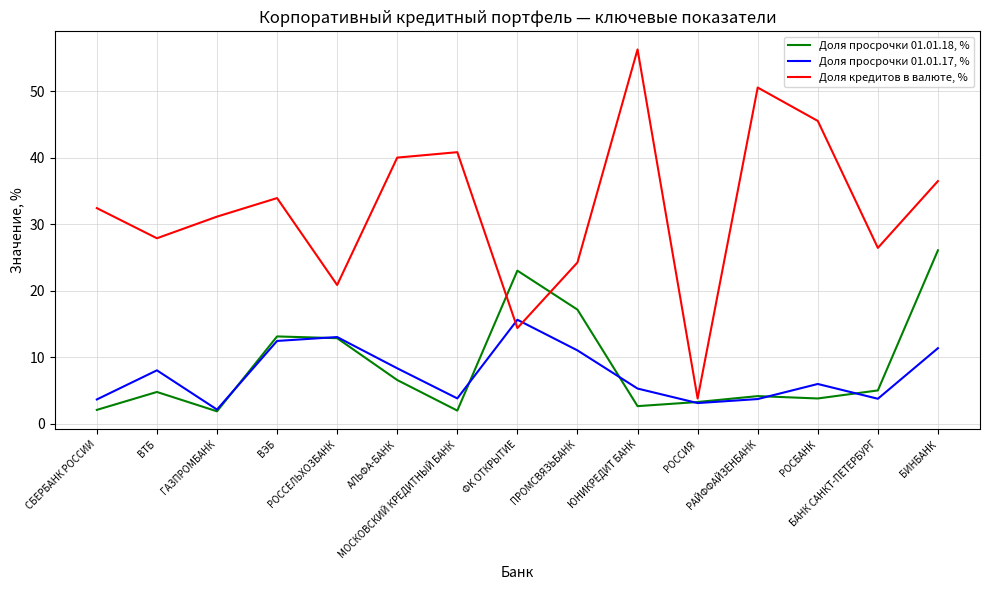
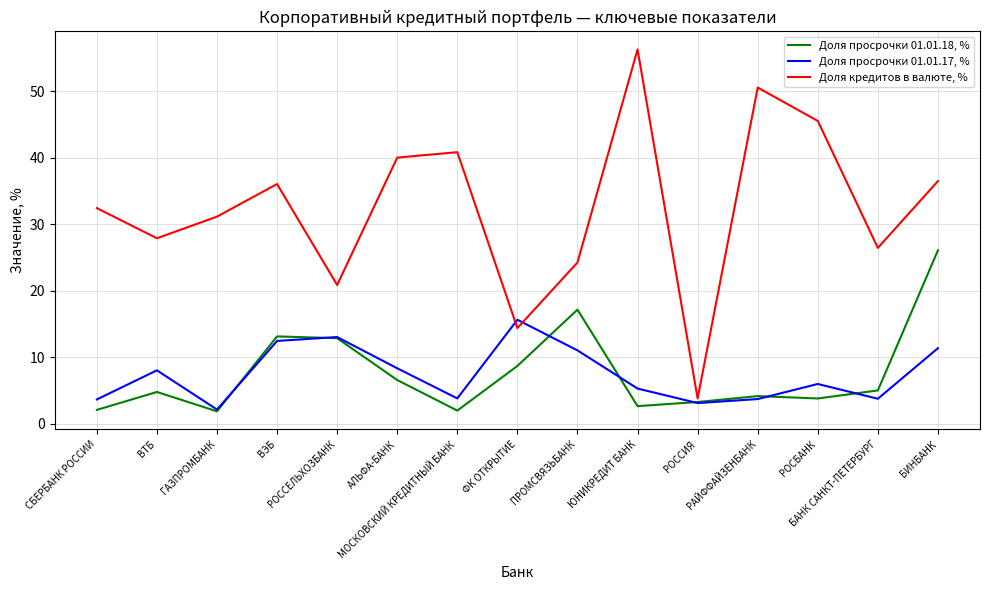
Доля кредитов в валюте, %, ВЭБ: 34 -> 36
Доля просрочки 01.01.18, %, ФК ОТКРЫТИЕ: 23 -> 9
